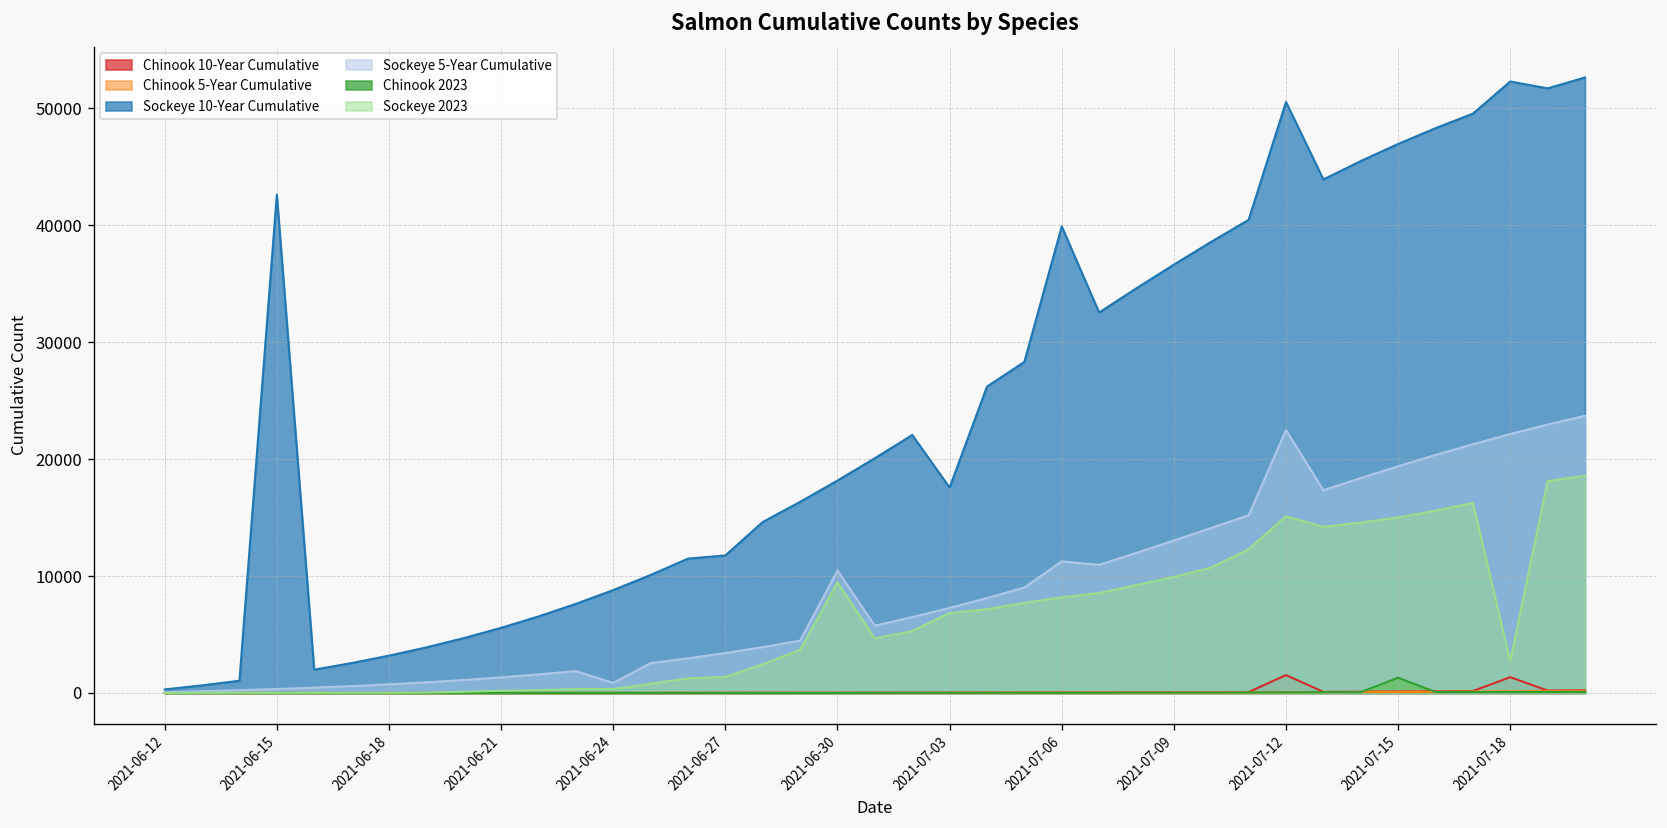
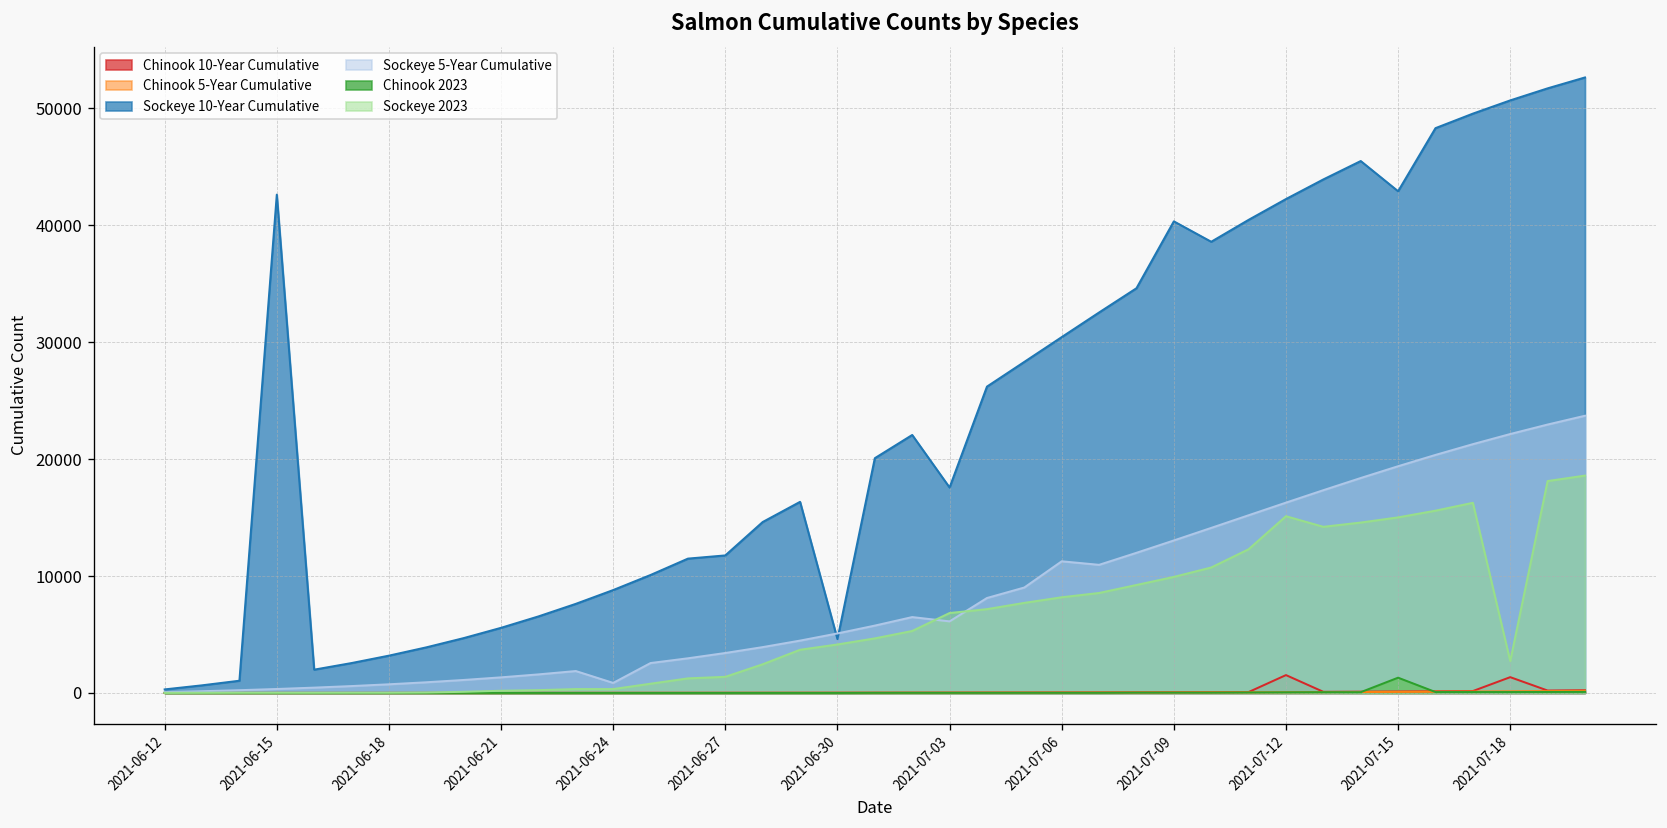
Sockeye 10-Year Cumulative, 2021-06-30: 18000 -> 5000
Sockeye 5-Year Cumulative, 2021-06-30: 10000 -> 5000
Sockeye 2023, 2021-06-30: 9000 -> 4000
Sockeye 5-Year Cumulative, 2021-07-03: 7000 -> 6000
Sockeye 10-Year Cumulative, 2021-07-06: 40000 -> 30000
Sockeye 10-Year Cumulative, 2021-07-09: 37000 -> 40000
Sockeye 10-Year Cumulative, 2021-07-12: 51000 -> 42000
Sockeye 5-Year Cumulative, 2021-07-12: 22000 -> 16000
Sockeye 10-Year Cumulative, 2021-07-15: 47000 -> 43000
Sockeye 10-Year Cumulative, 2021-07-18: 52000 -> 51000
